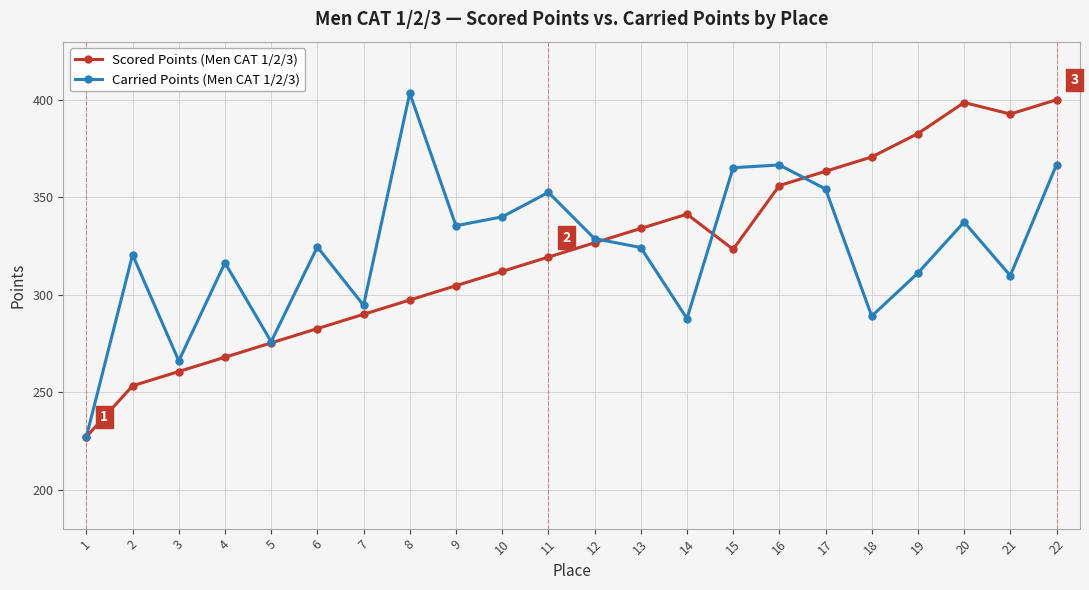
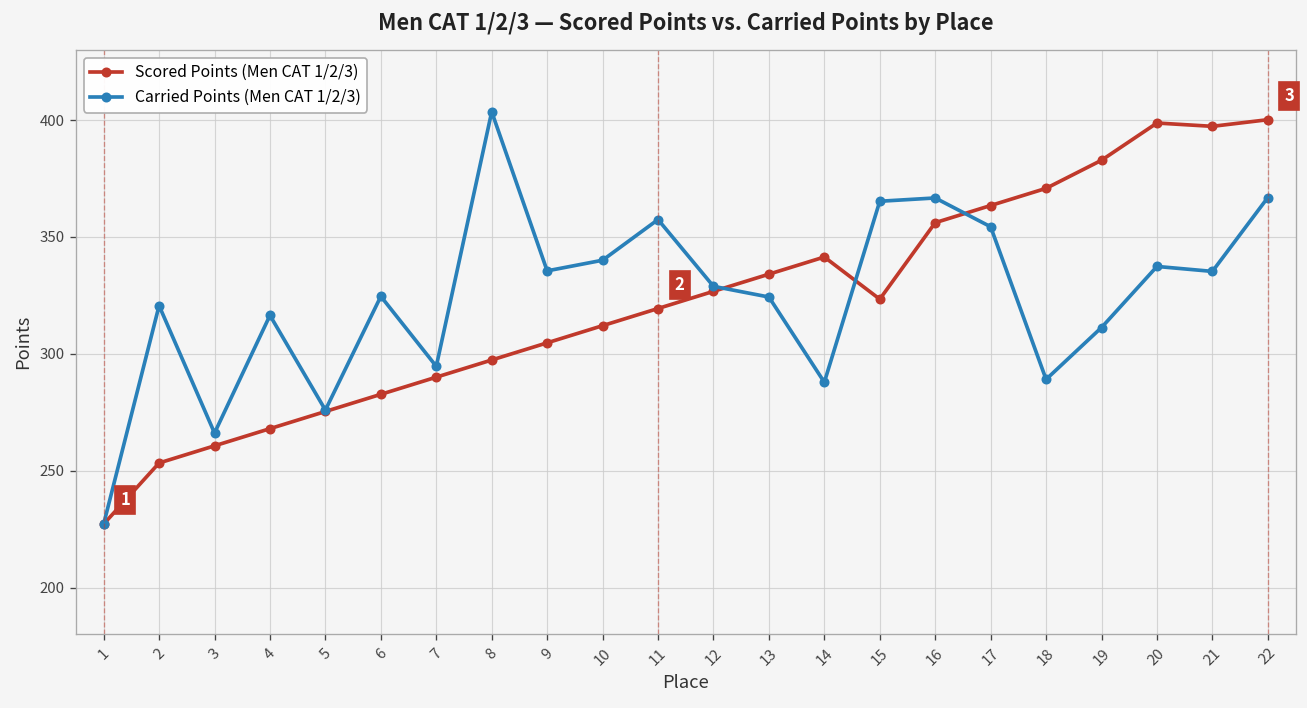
Carried Points (Men CAT 1/2/3), 11: 353 -> 357
Scored Points (Men CAT 1/2/3), 21: 393 -> 397
Carried Points (Men CAT 1/2/3), 21: 310 -> 335
